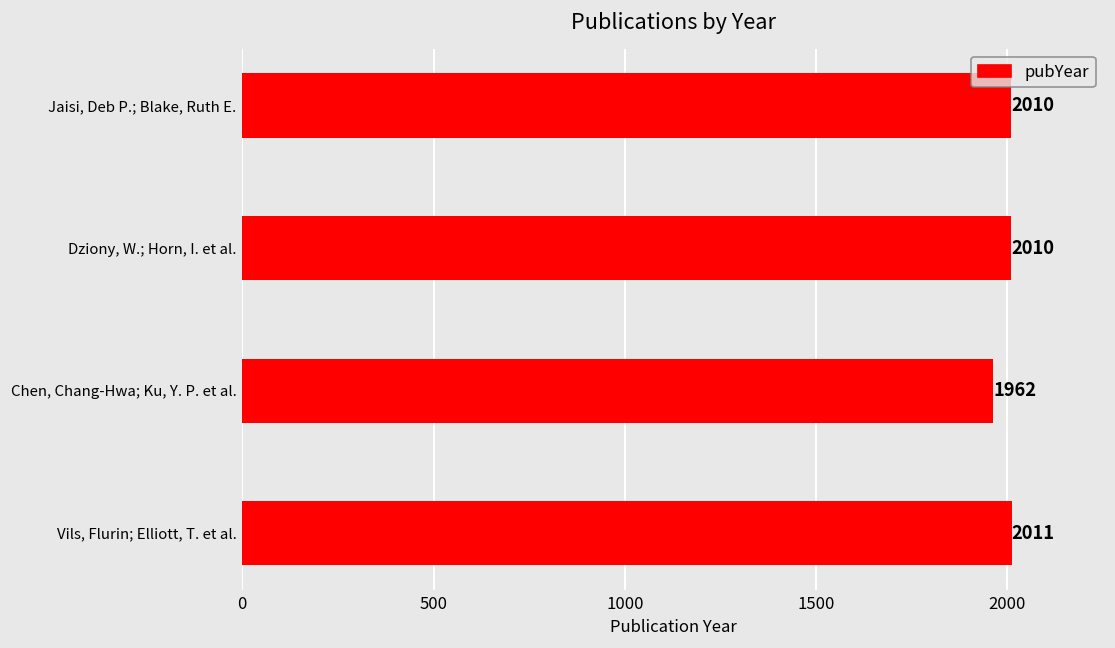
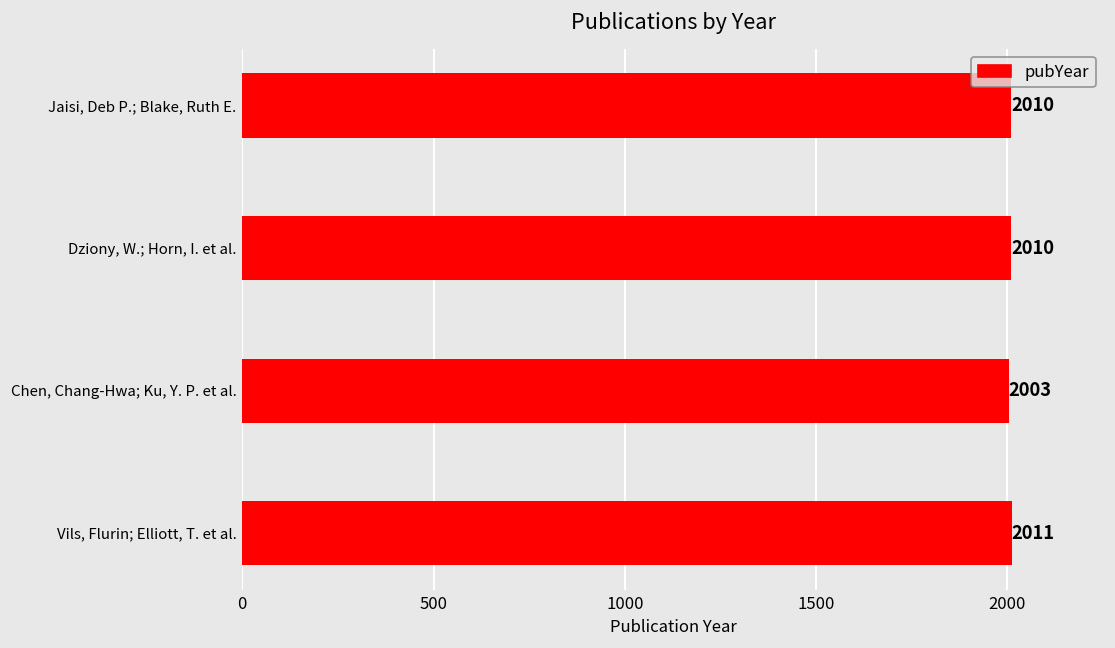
Chen, Chang-Hwa; Ku, Y. P. et al.: 1962 -> 2003
